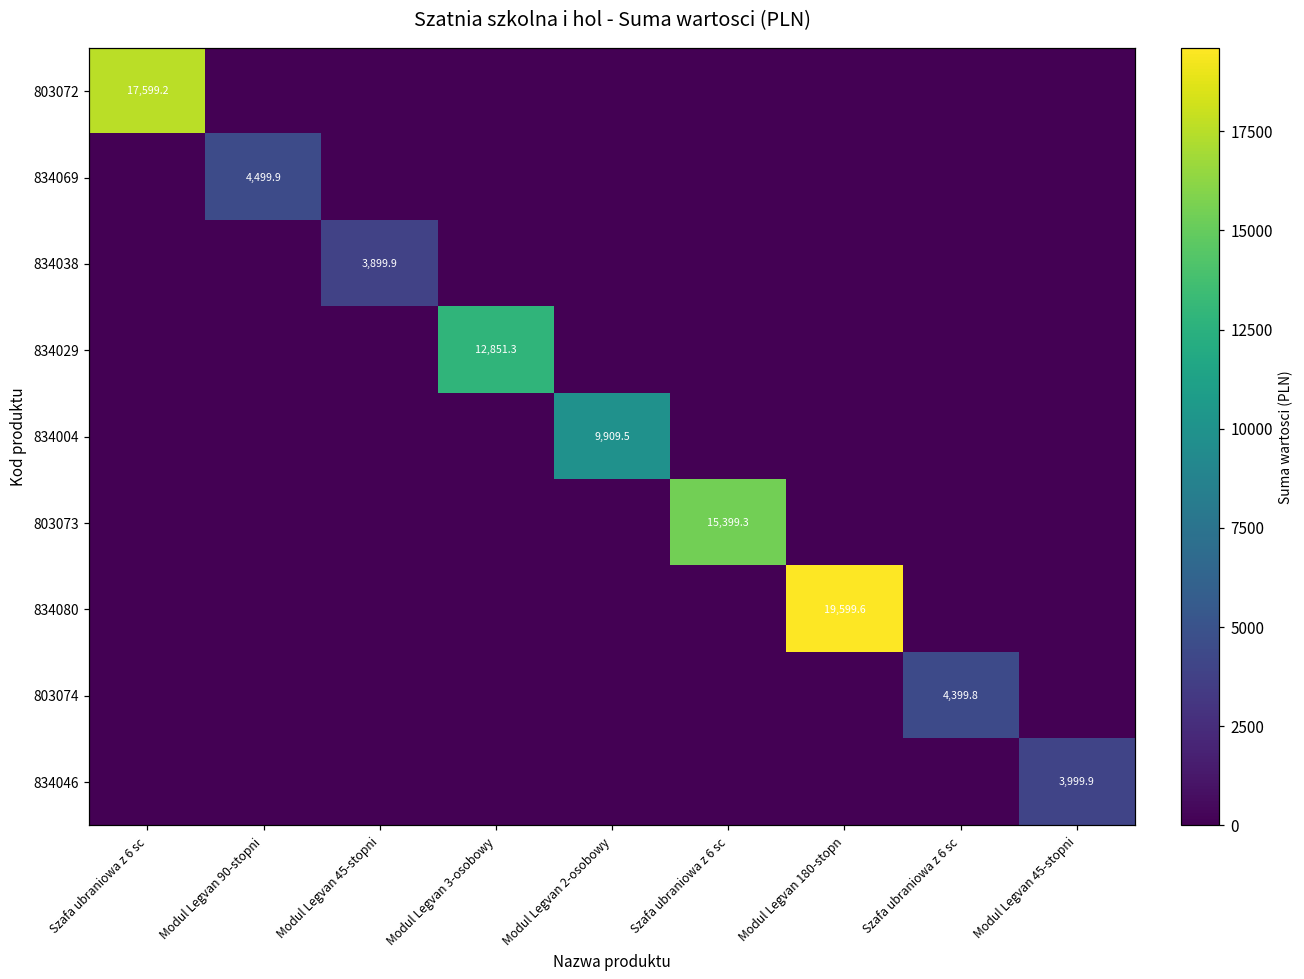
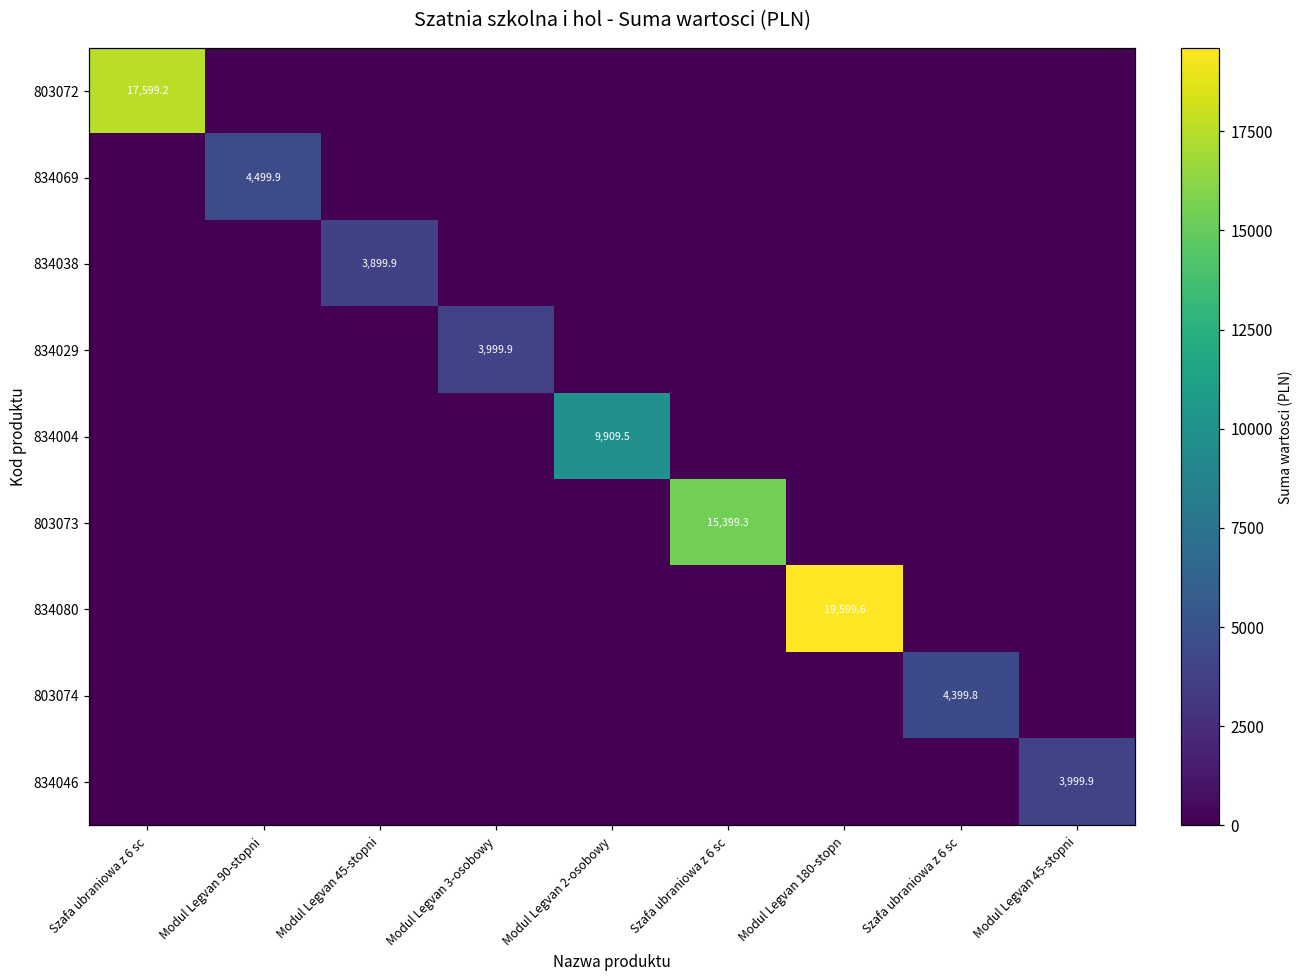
834029, Modul Legvan 3-osobowy: 12,851.3 -> 3,999.9
